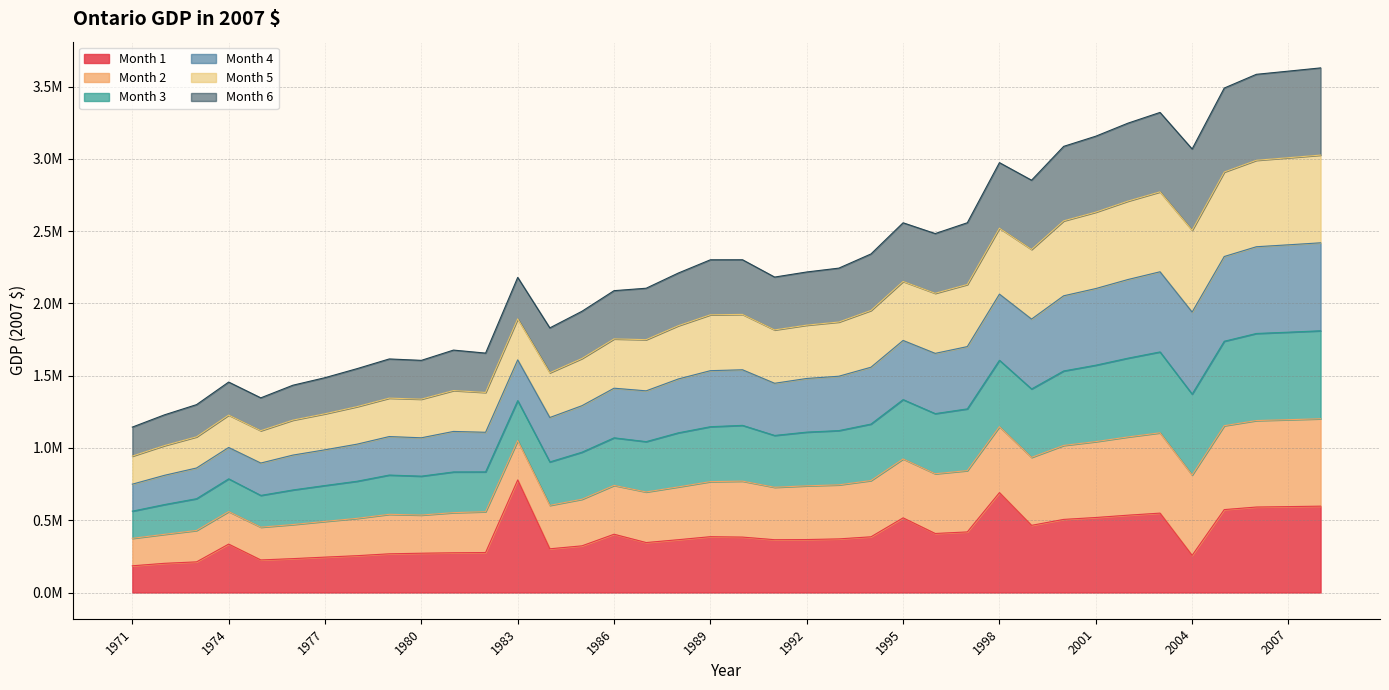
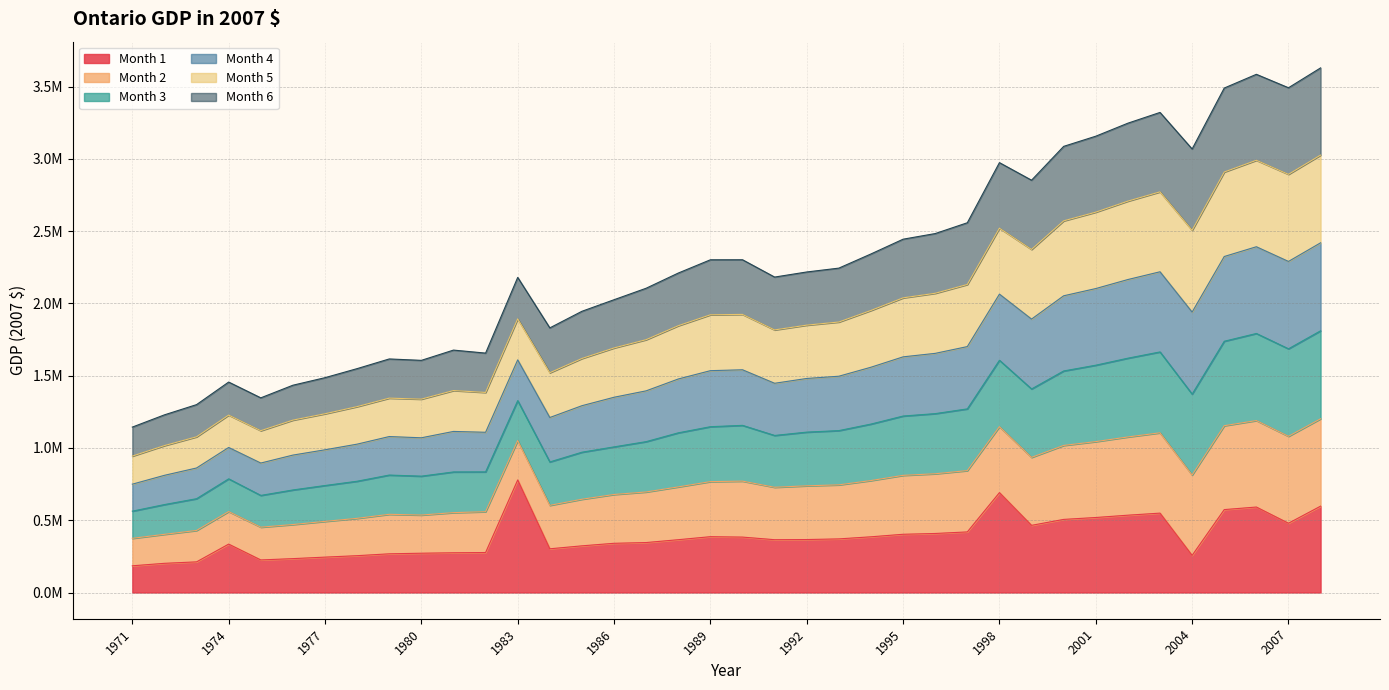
Month 1, 1986: 400000 -> 340000
Month 1, 1995: 520000 -> 400000
Month 1, 2007: 590000 -> 480000
